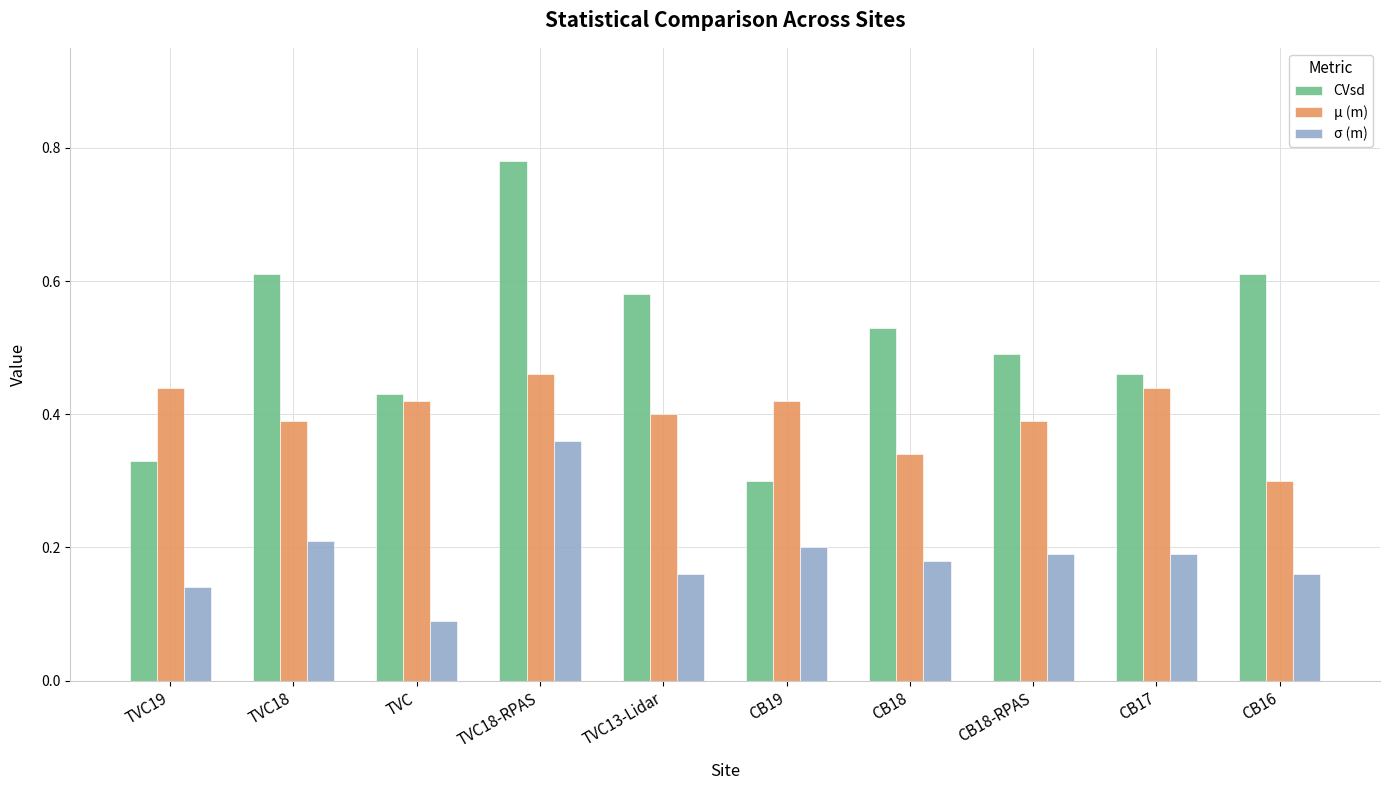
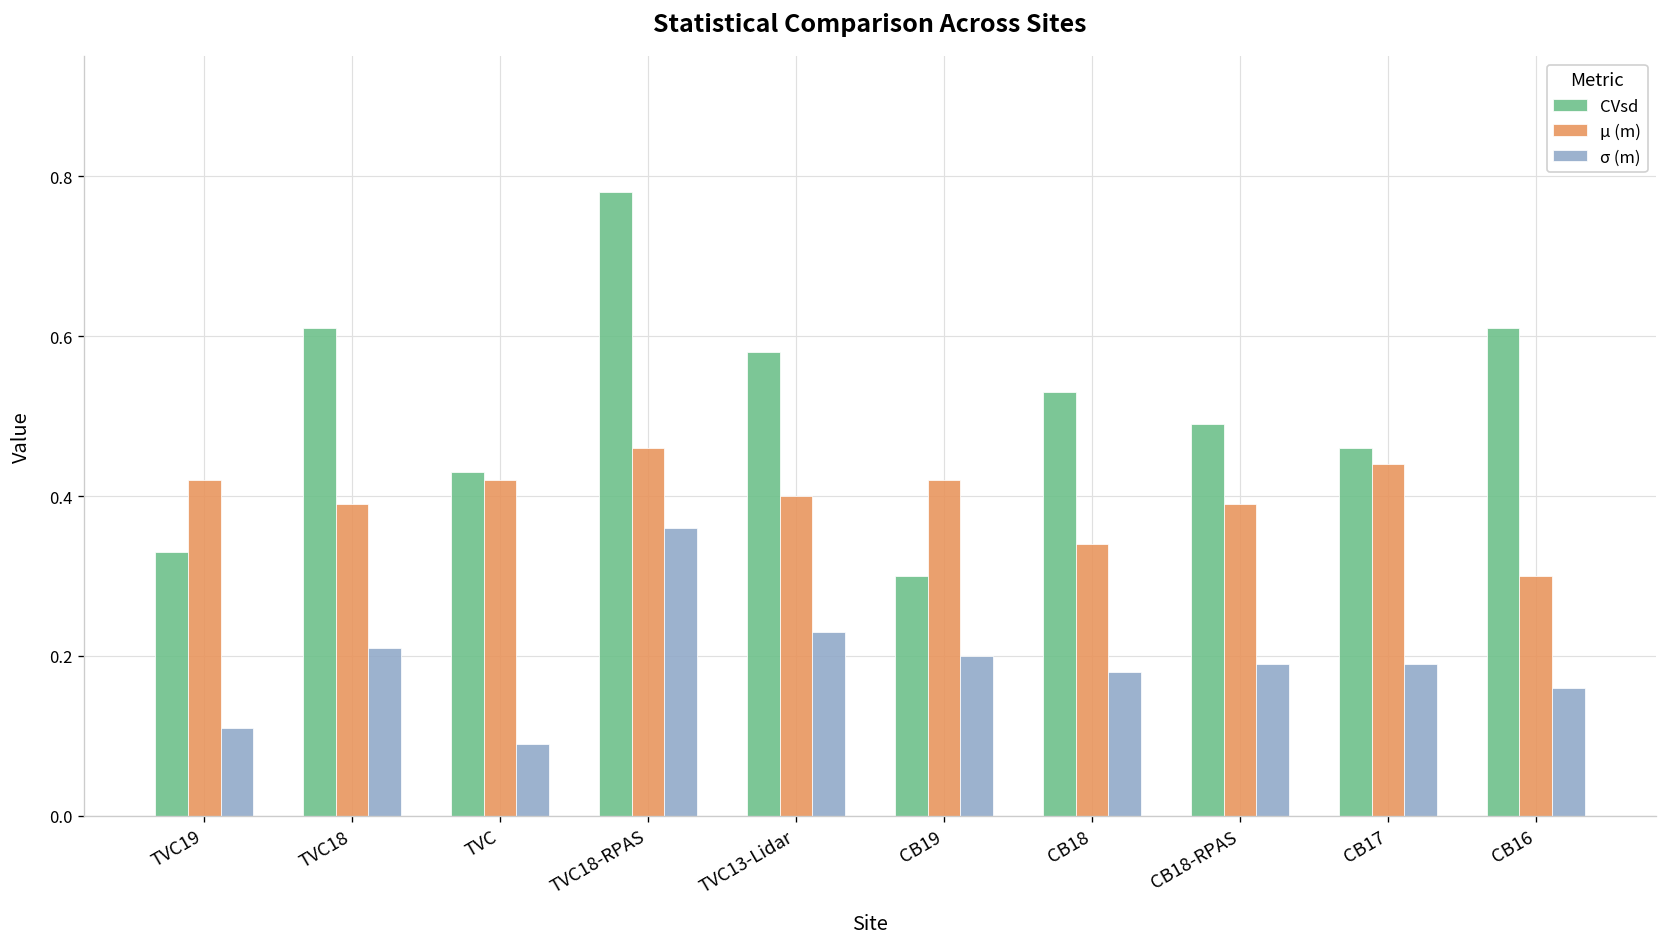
μ (m), TVC19: 0.44 -> 0.42
σ (m), TVC19: 0.14 -> 0.11
σ (m), TVC13-Lidar: 0.16 -> 0.23
